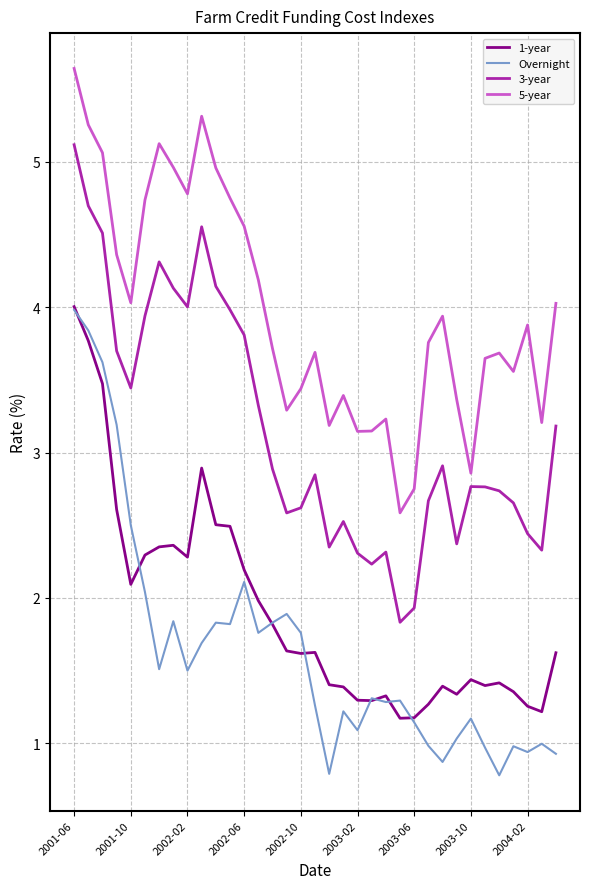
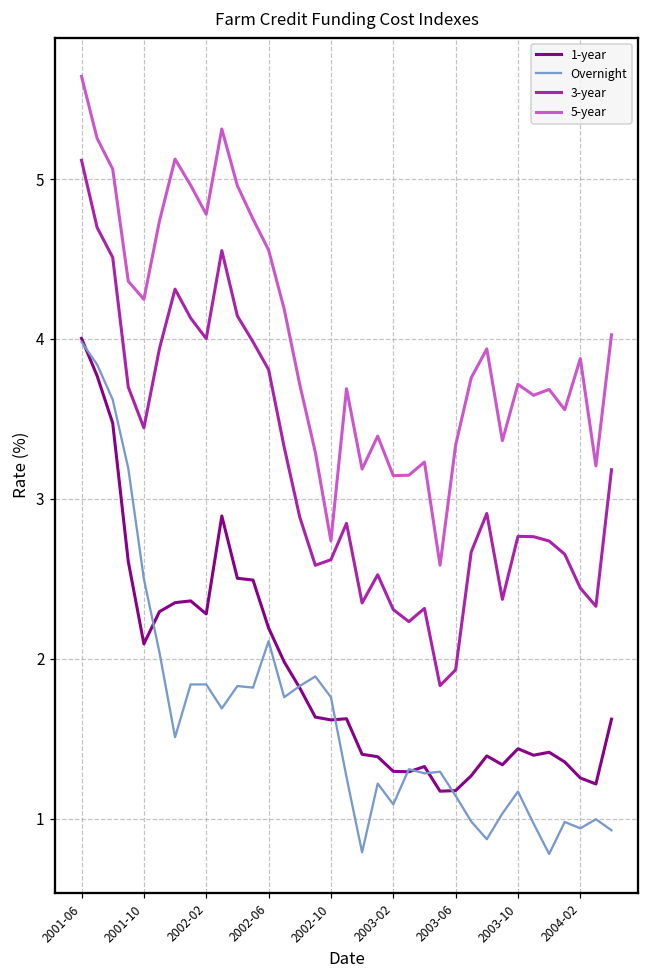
5-year, 2001-10: 4.03 -> 4.25
Overnight, 2002-02: 1.50 -> 1.84
5-year, 2002-10: 3.44 -> 2.74
5-year, 2003-06: 2.75 -> 3.34
5-year, 2003-10: 2.86 -> 3.72
